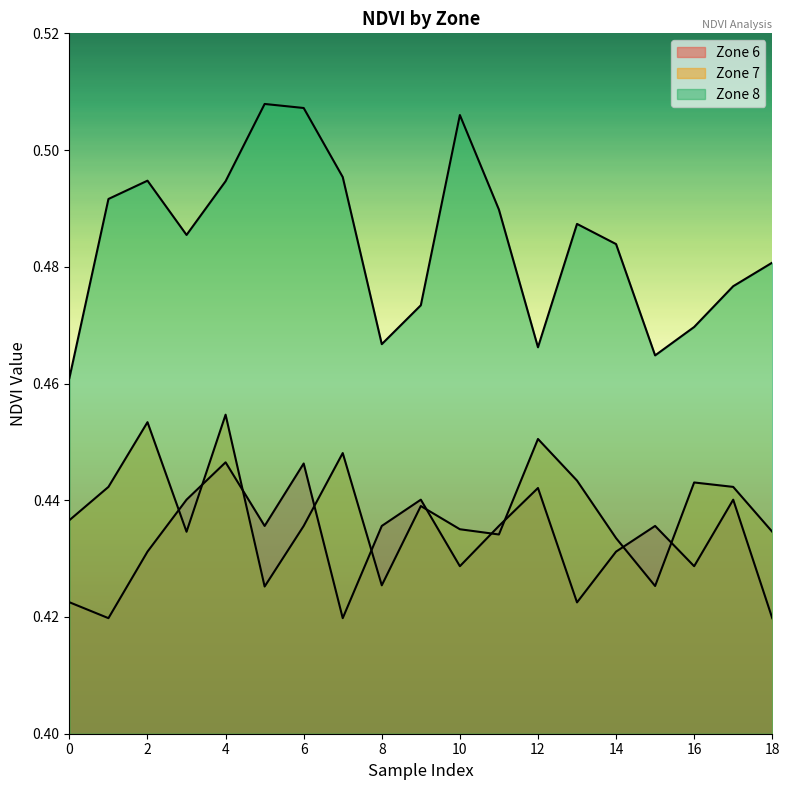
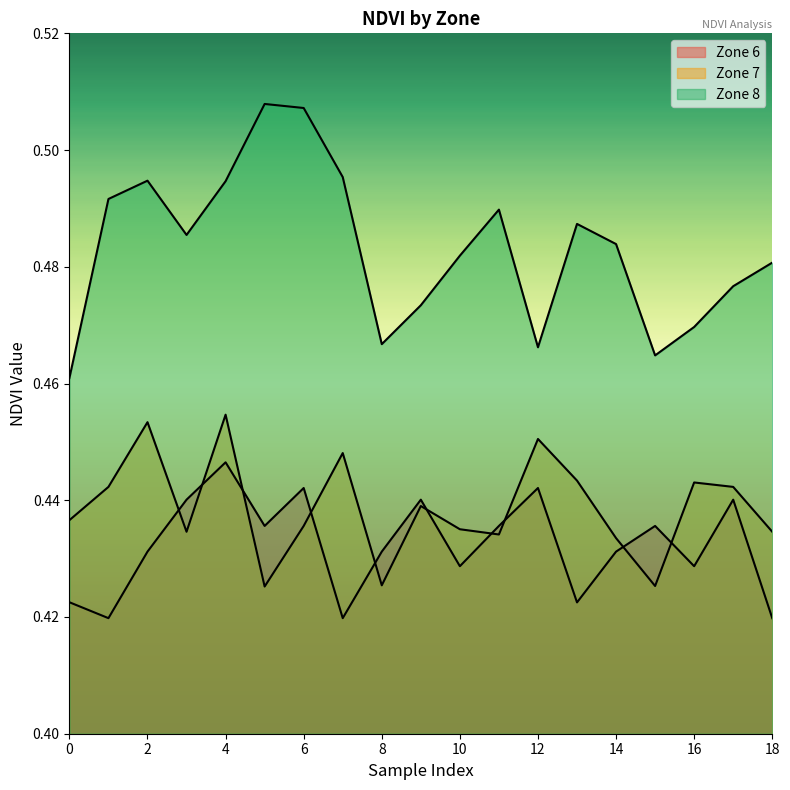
Zone 6, 6: 0.446 -> 0.442
Zone 6, 8: 0.436 -> 0.431
Zone 8, 10: 0.506 -> 0.482
